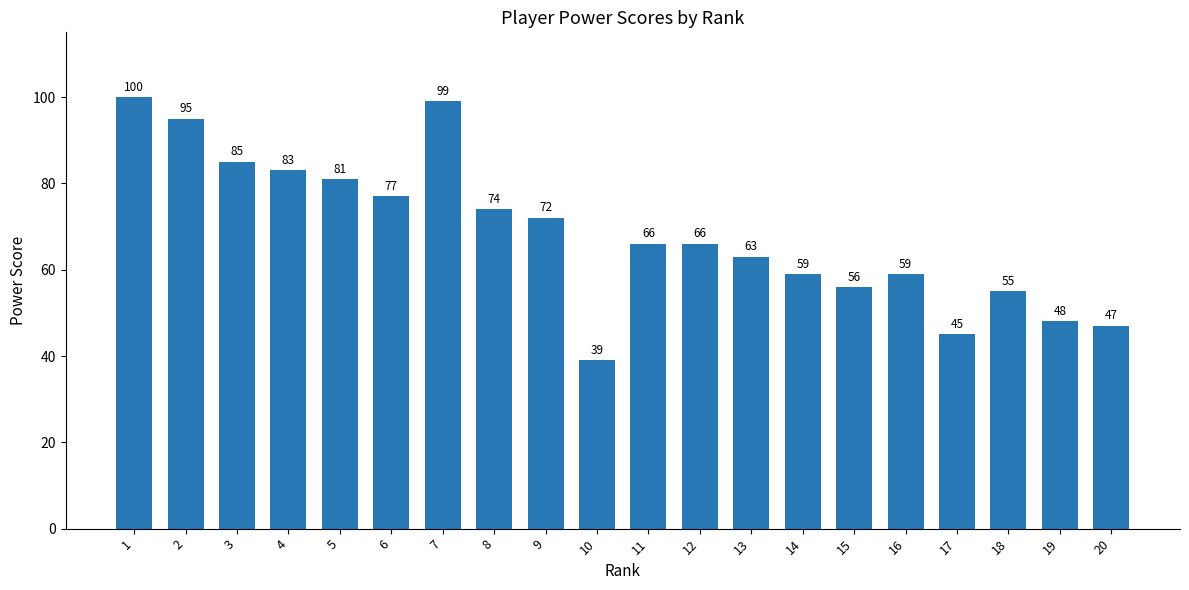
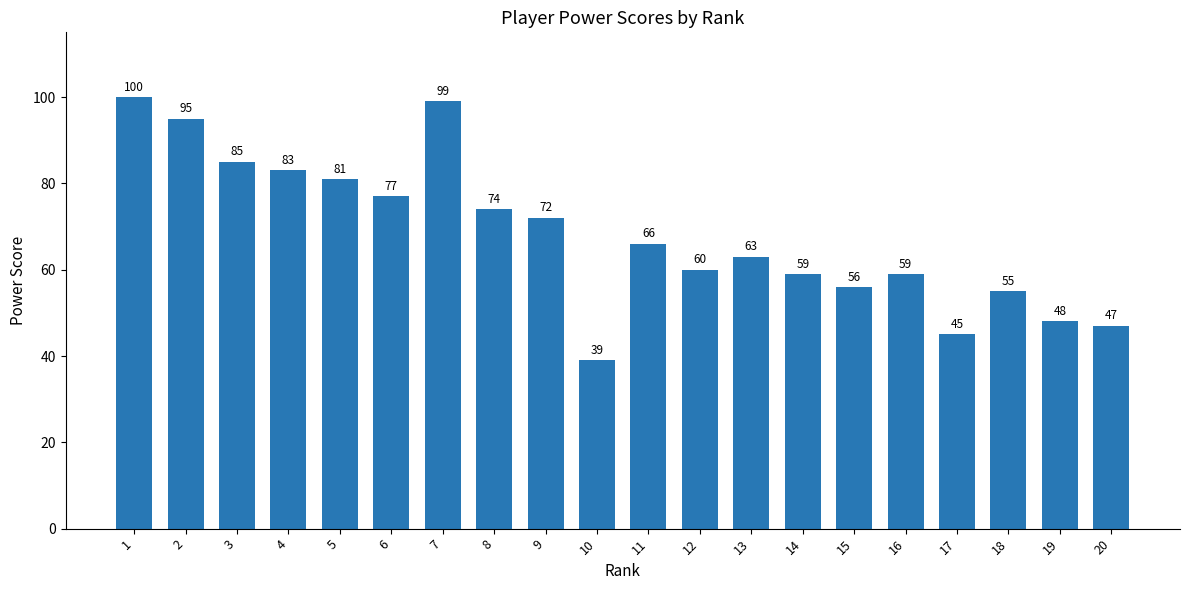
12: 66 -> 60
